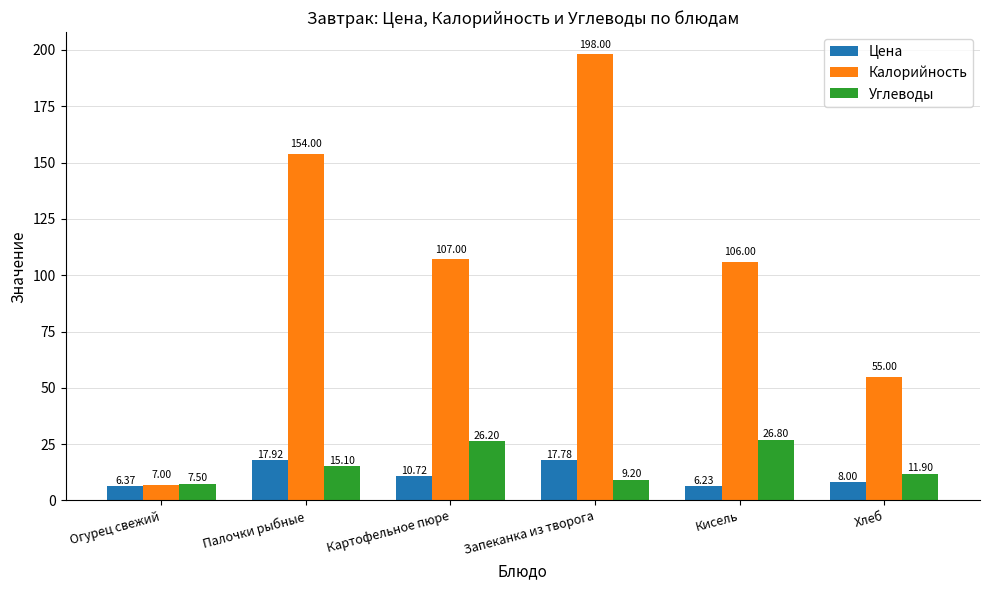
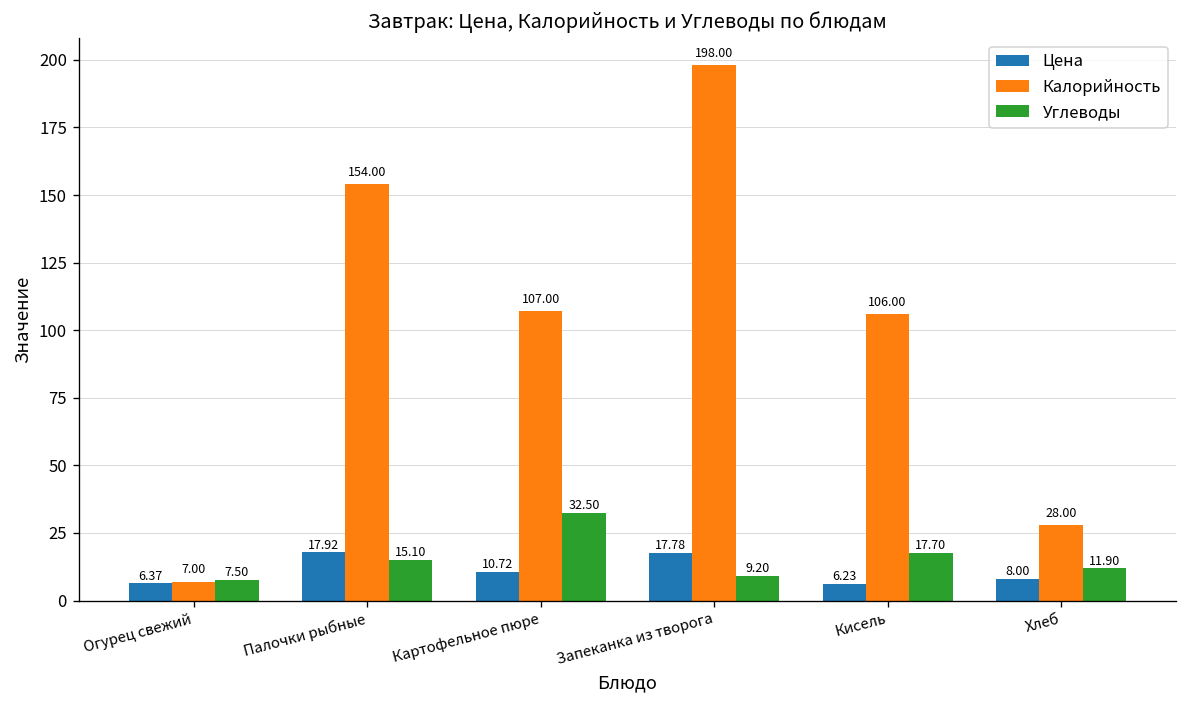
Углеводы, Картофельное пюре: 26.20 -> 32.50
Углеводы, Кисель: 26.80 -> 17.70
Калорийность, Хлеб: 55.00 -> 28.00
